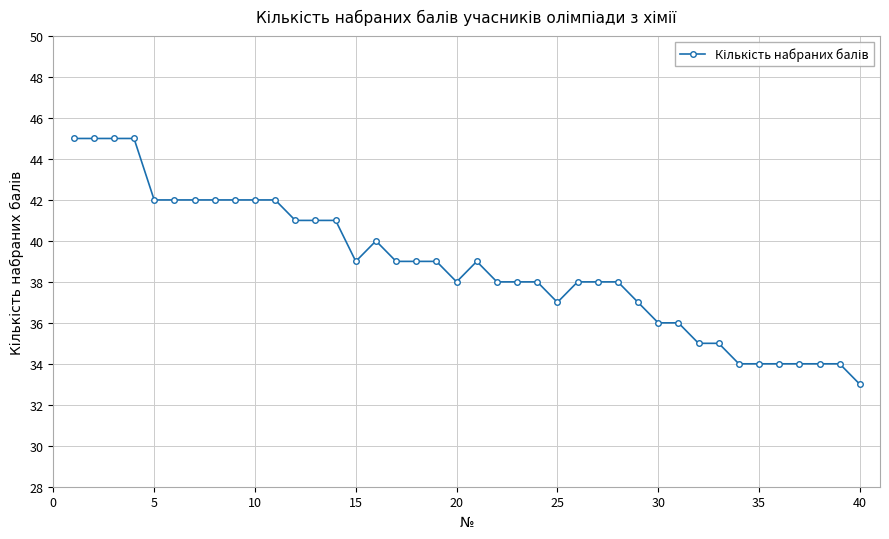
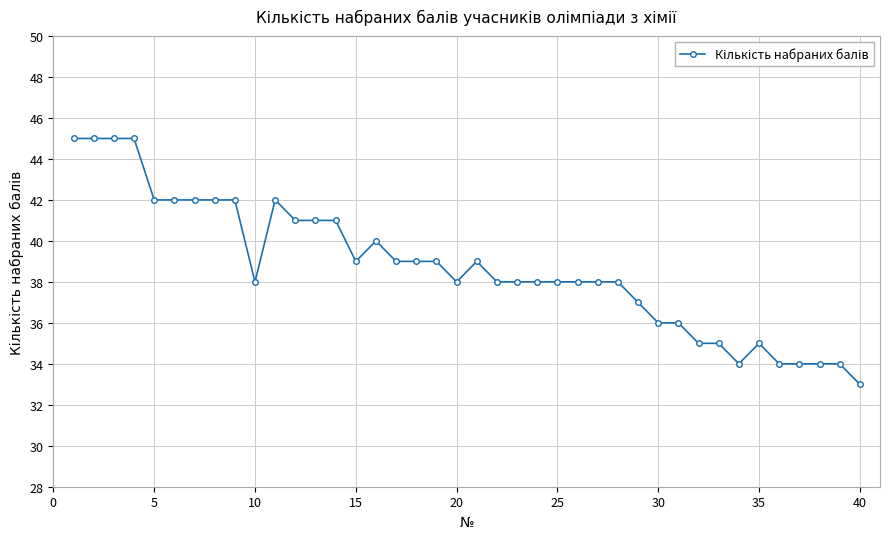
10: 42 -> 38
25: 37 -> 38
35: 34 -> 35
